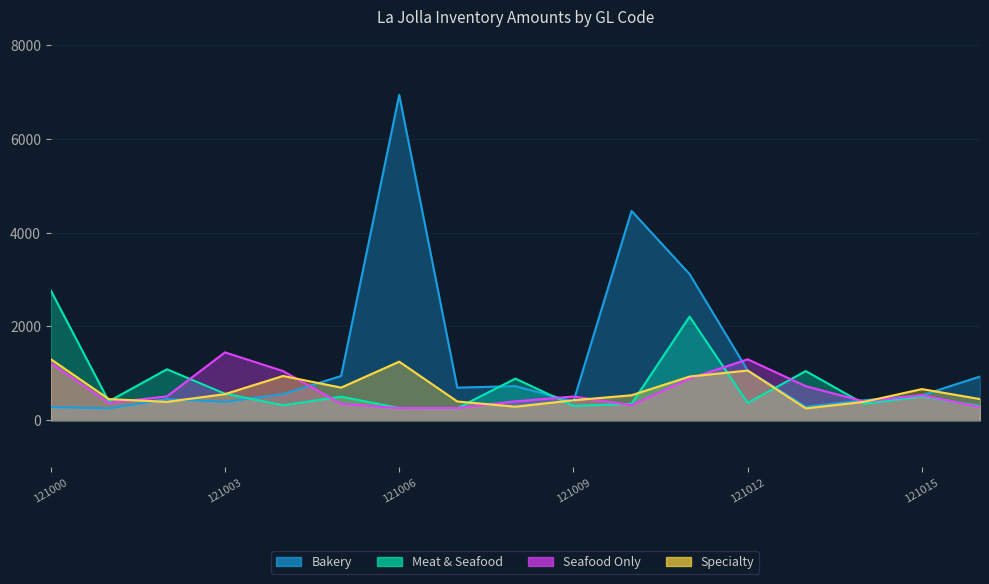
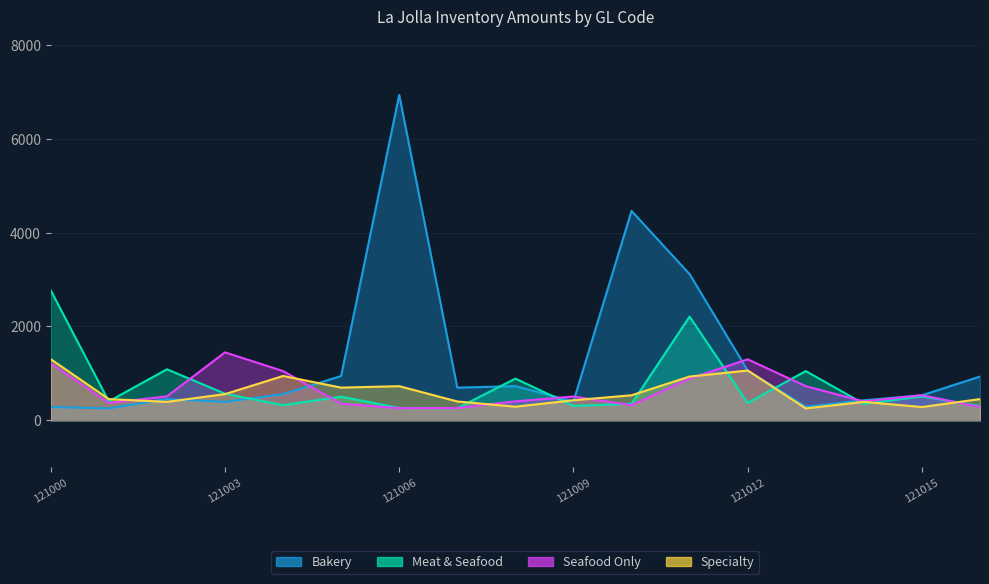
Specialty, 121006: 1300 -> 700
Specialty, 121015: 700 -> 300
